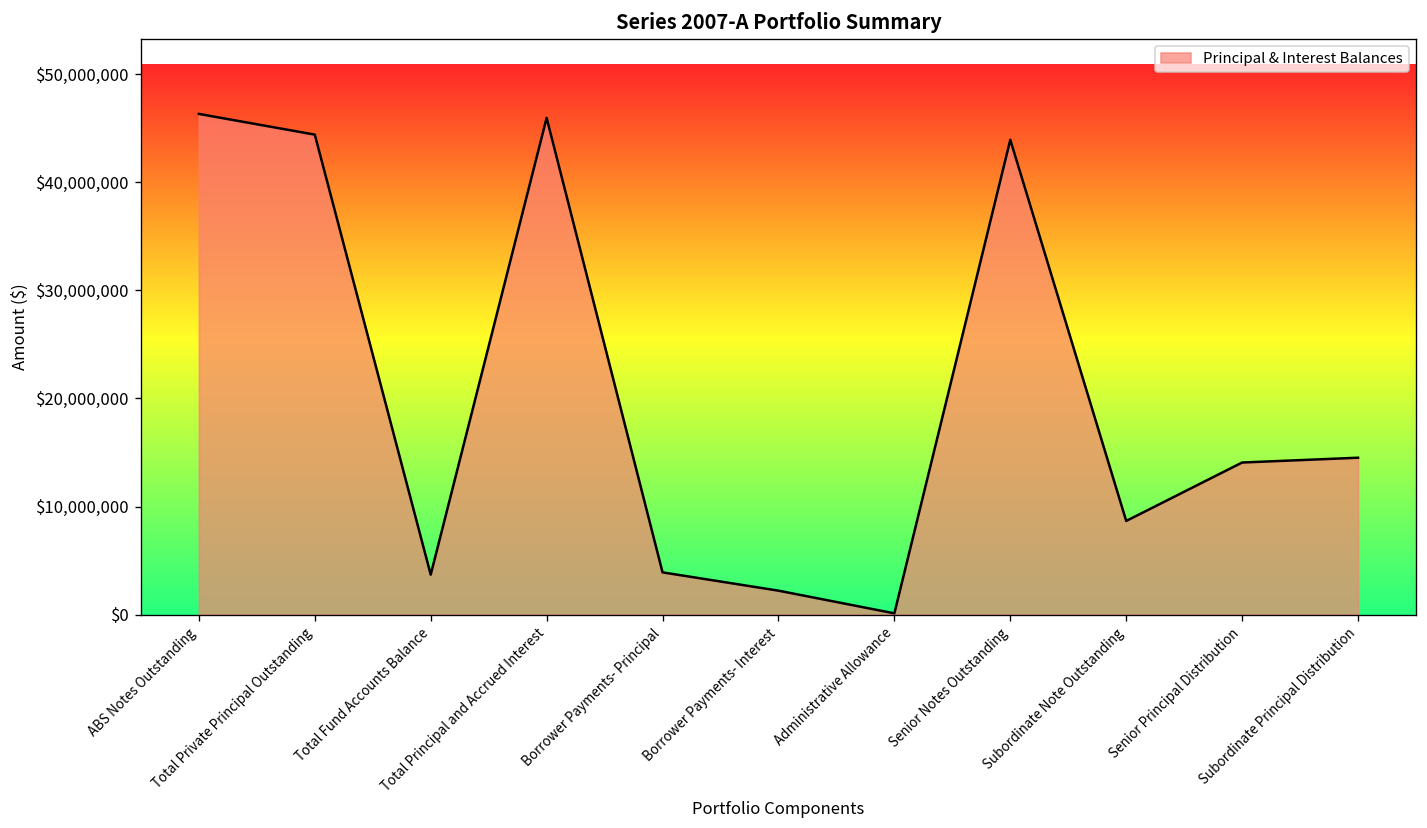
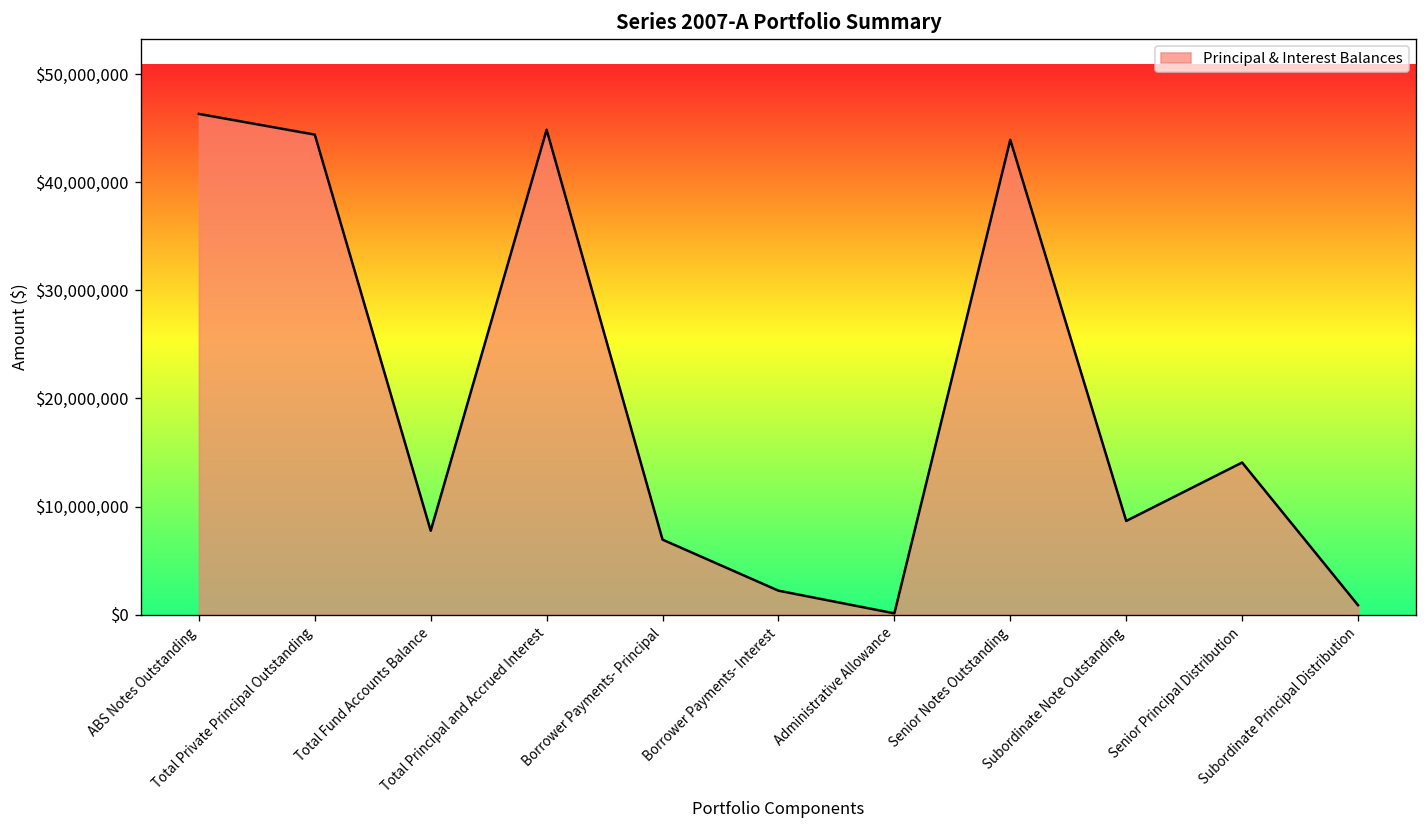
Total Fund Accounts Balance: $4,000,000 -> $8,000,000
Total Principal and Accrued Interest: $46,000,000 -> $45,000,000
Borrower Payments- Principal: $4,000,000 -> $7,000,000
Subordinate Principal Distribution: $15,000,000 -> $1,000,000
